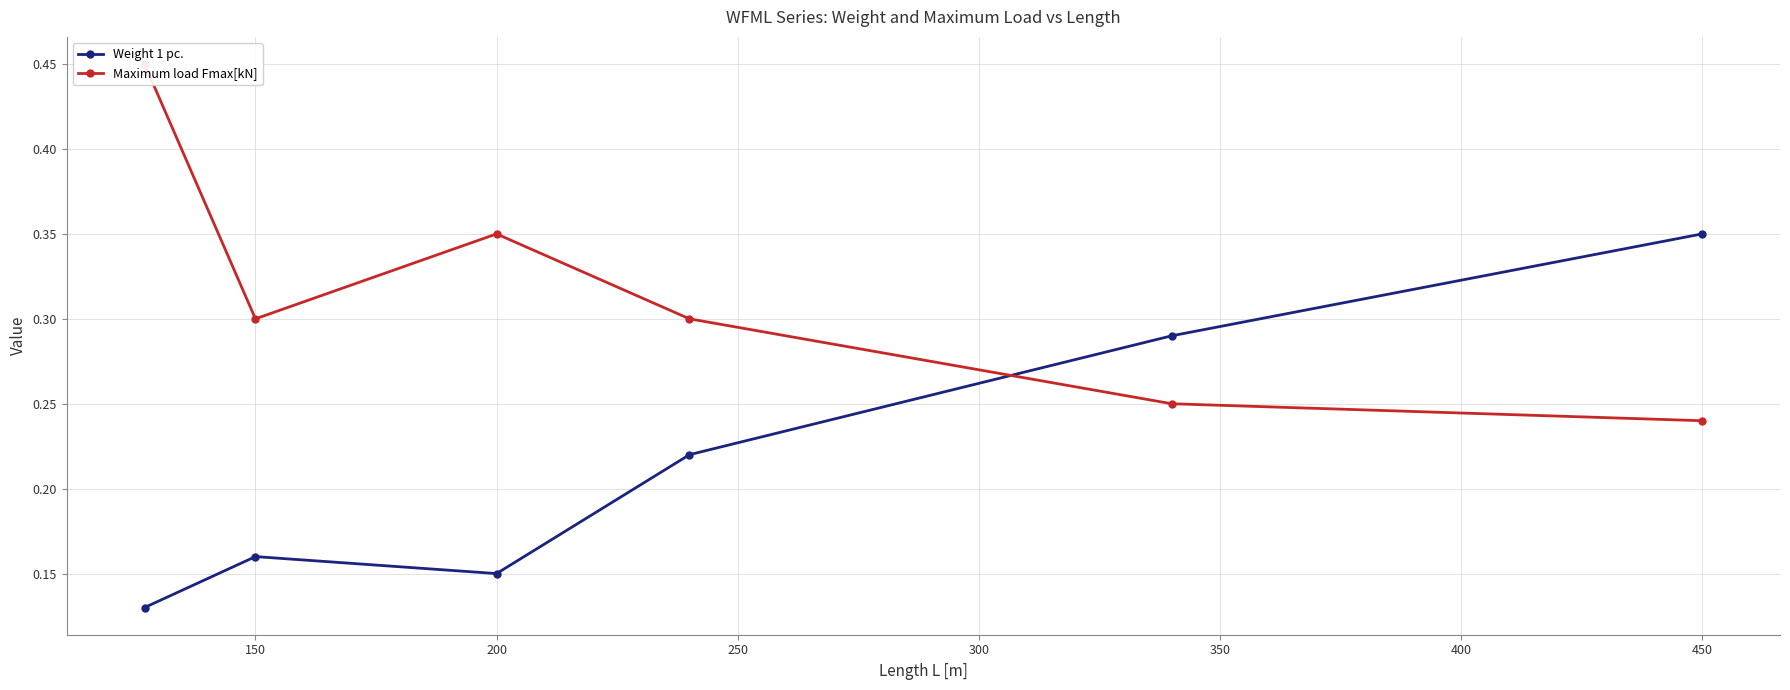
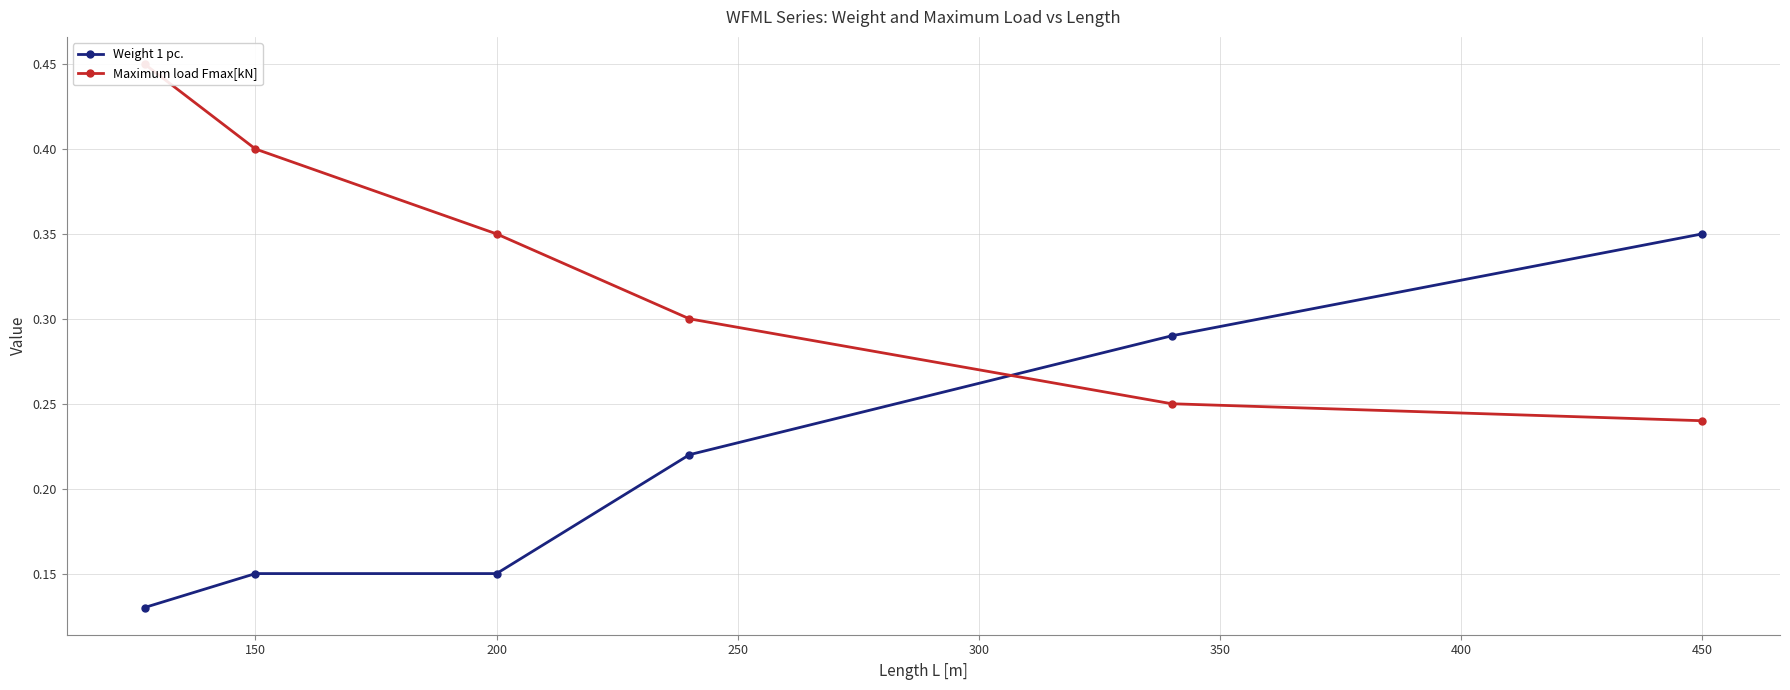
Weight 1 pc., 150: 0.16 -> 0.15
Maximum load Fmax[kN], 150: 0.3 -> 0.4
